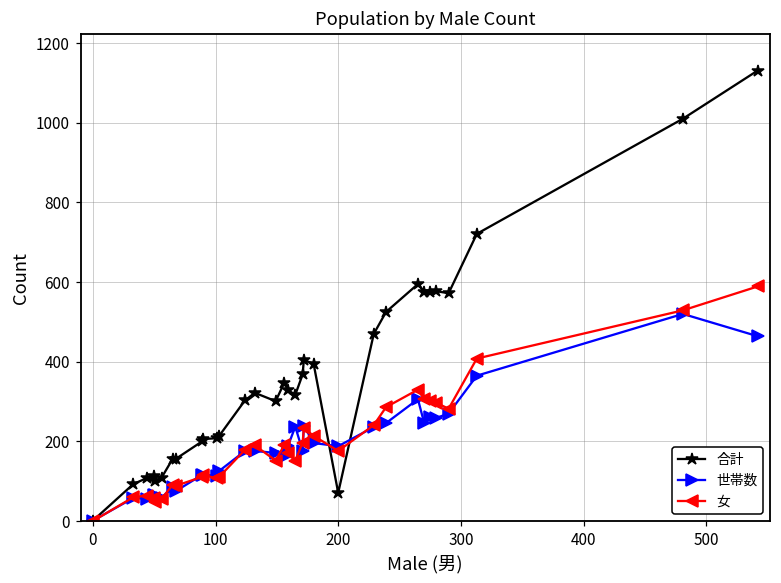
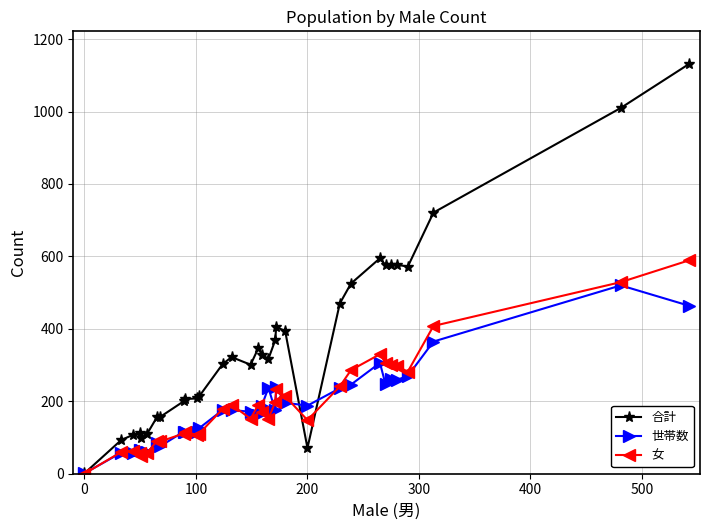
女, 200: 180 -> 150
